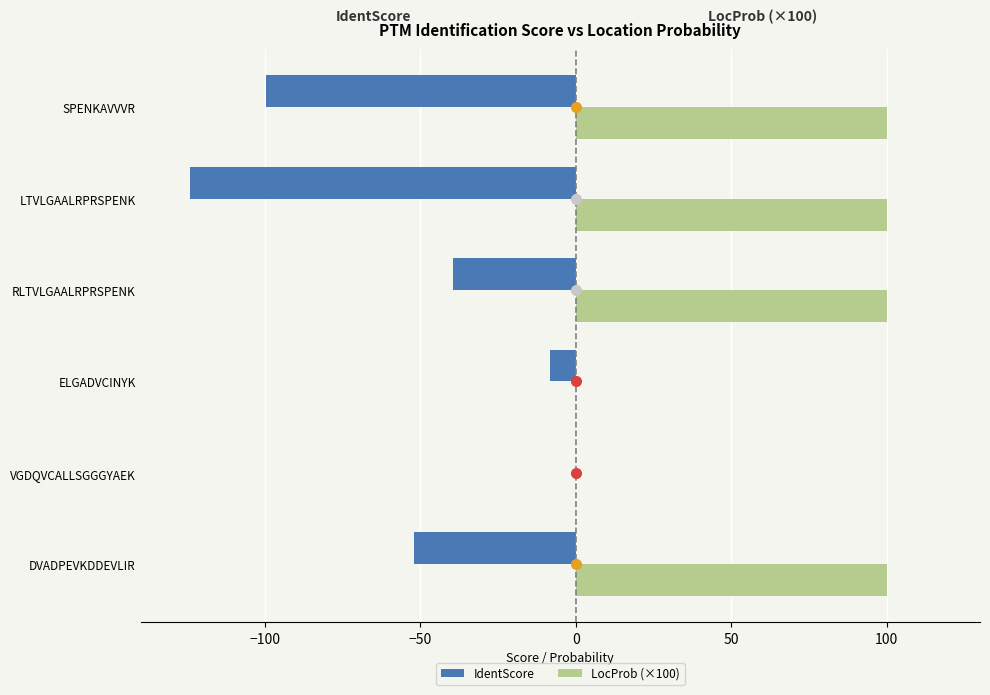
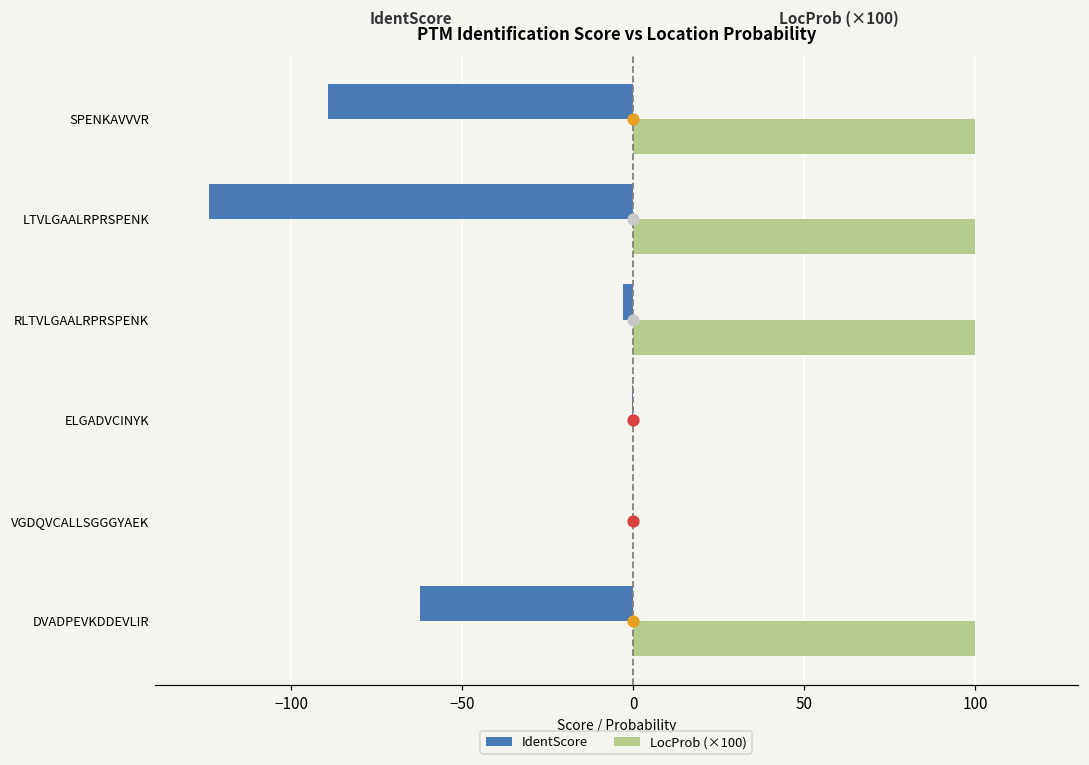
IdentScore, SPENKAVVVR: -100 -> -89
IdentScore, RLTVLGAALRPRSPENK: -40 -> -3
IdentScore, ELGADVCINYK: -8 -> 0
IdentScore, DVADPEVKDDEVLIR: -52 -> -62
